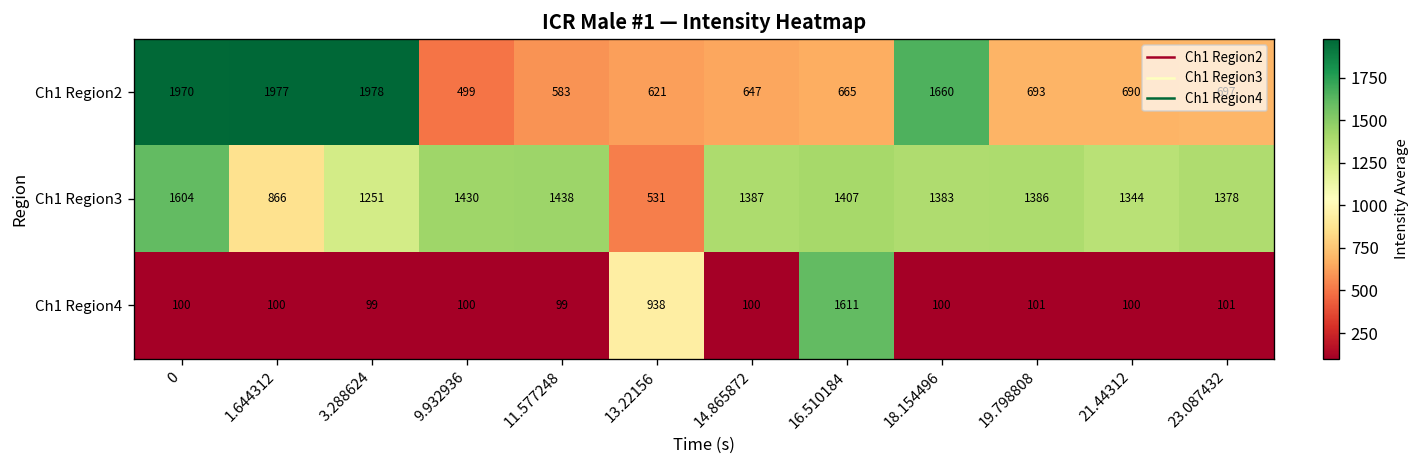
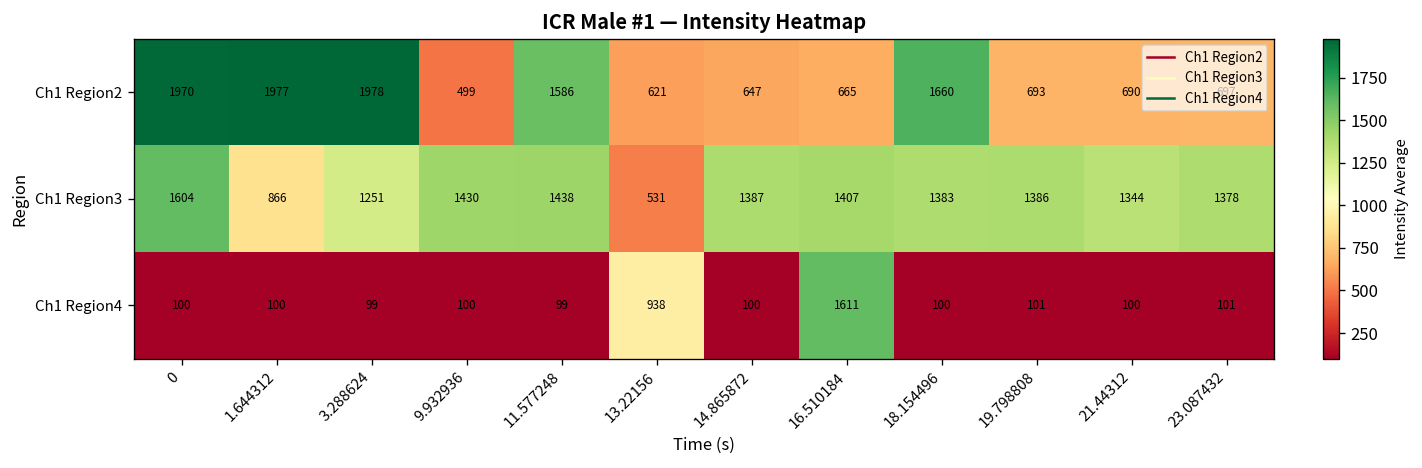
Ch1 Region2, 11.577248: 583 -> 1586
